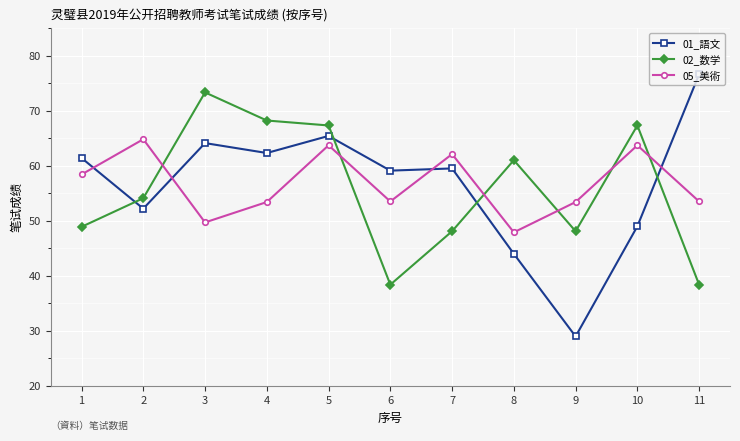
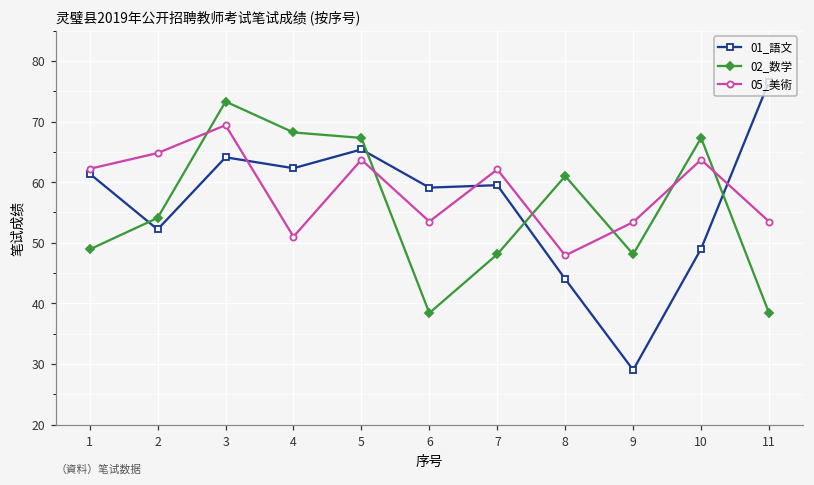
05_美術, 1: 58 -> 62
05_美術, 3: 50 -> 69
05_美術, 4: 53 -> 51
